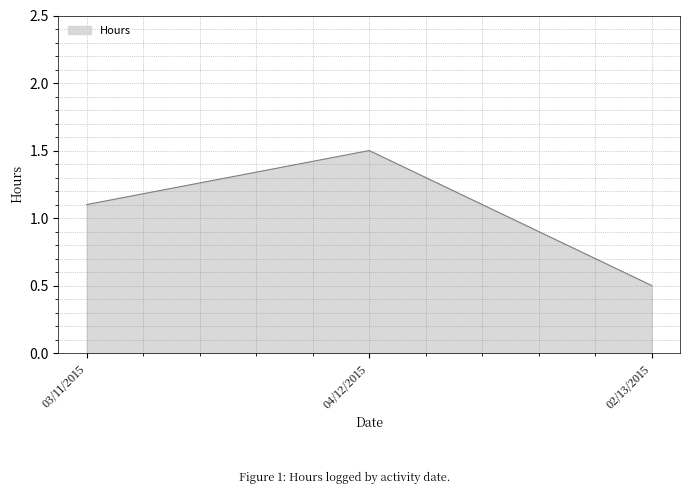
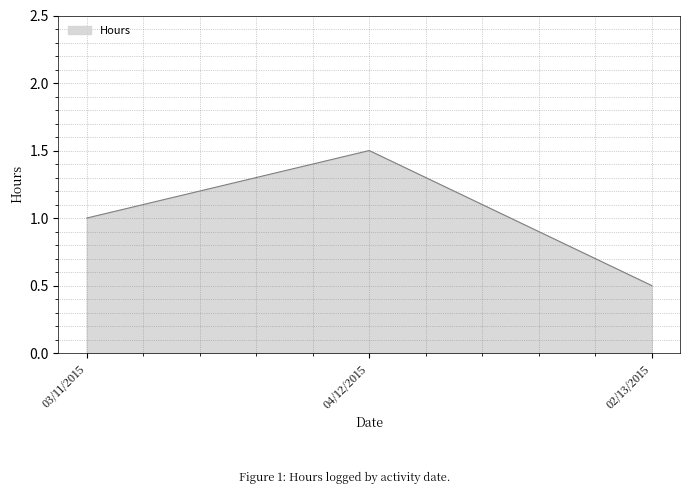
03/11/2015: 1.1 -> 1.0
